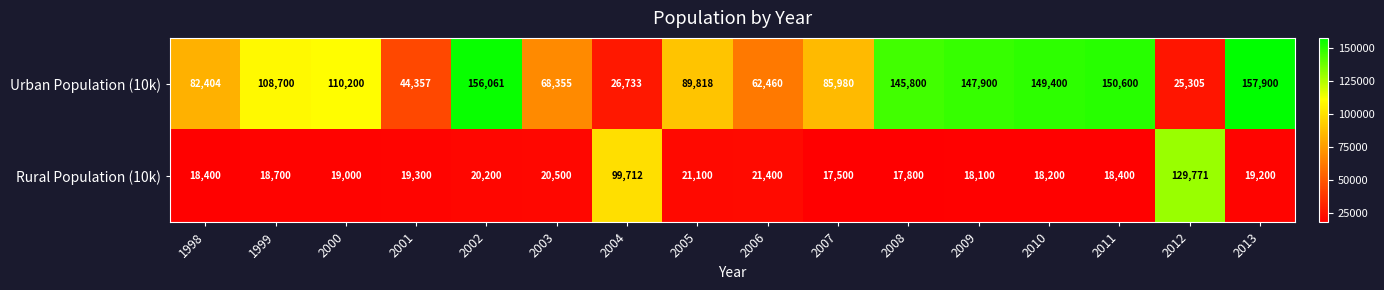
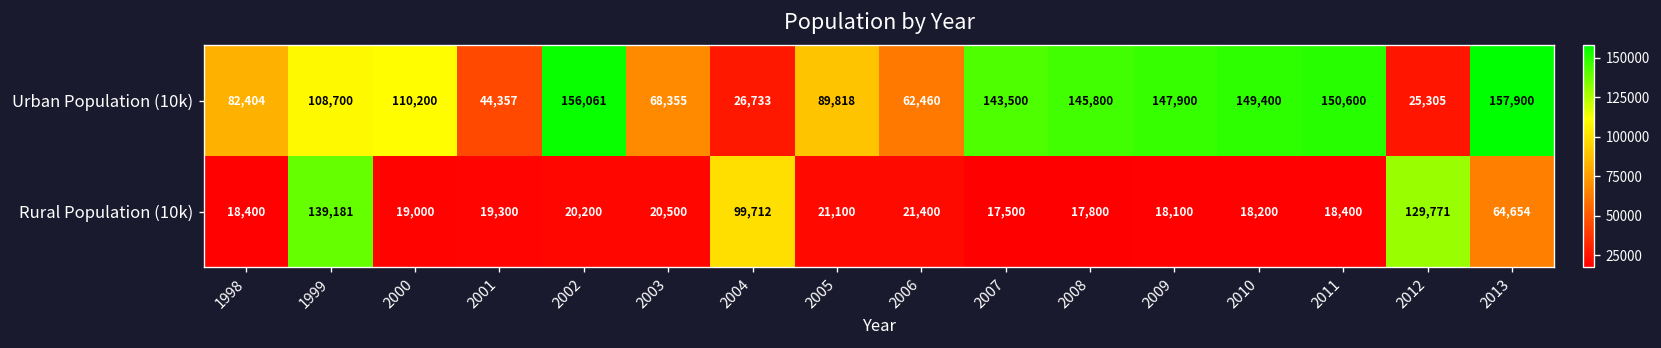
Urban Population (10k), 2007: 85,980 -> 143,500
Rural Population (10k), 1999: 18,700 -> 139,181
Rural Population (10k), 2013: 19,200 -> 64,654
